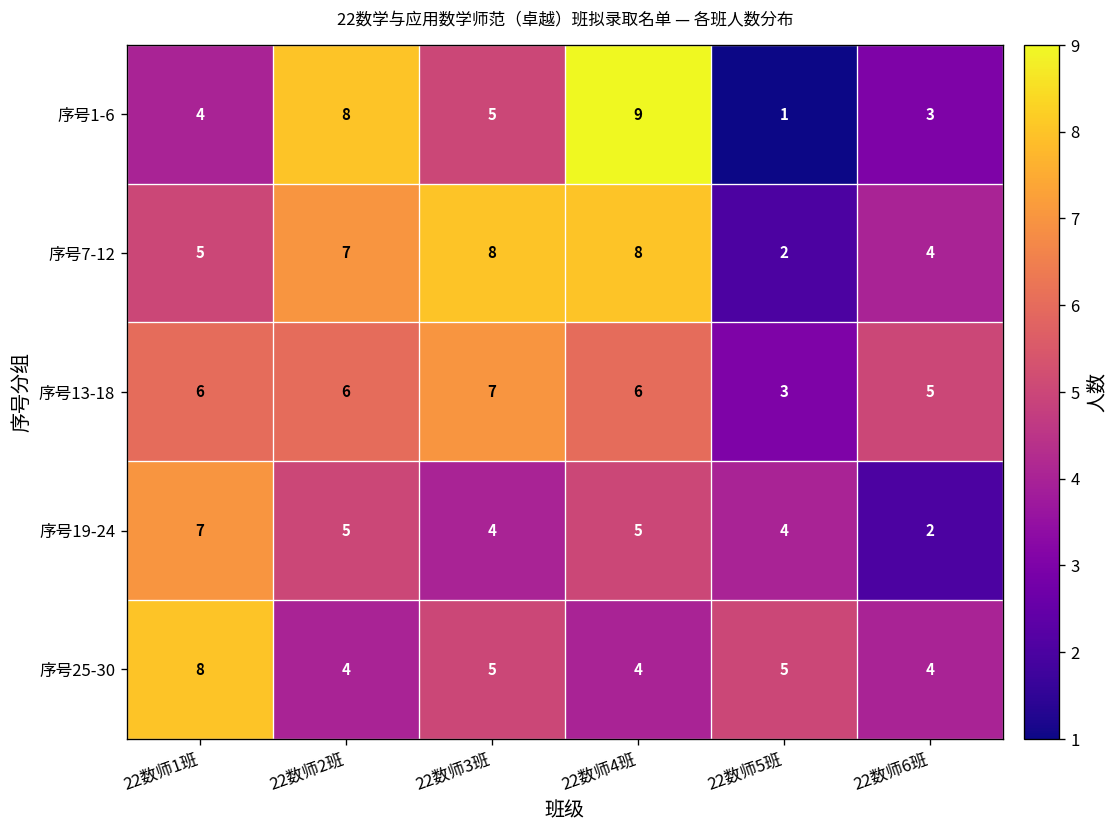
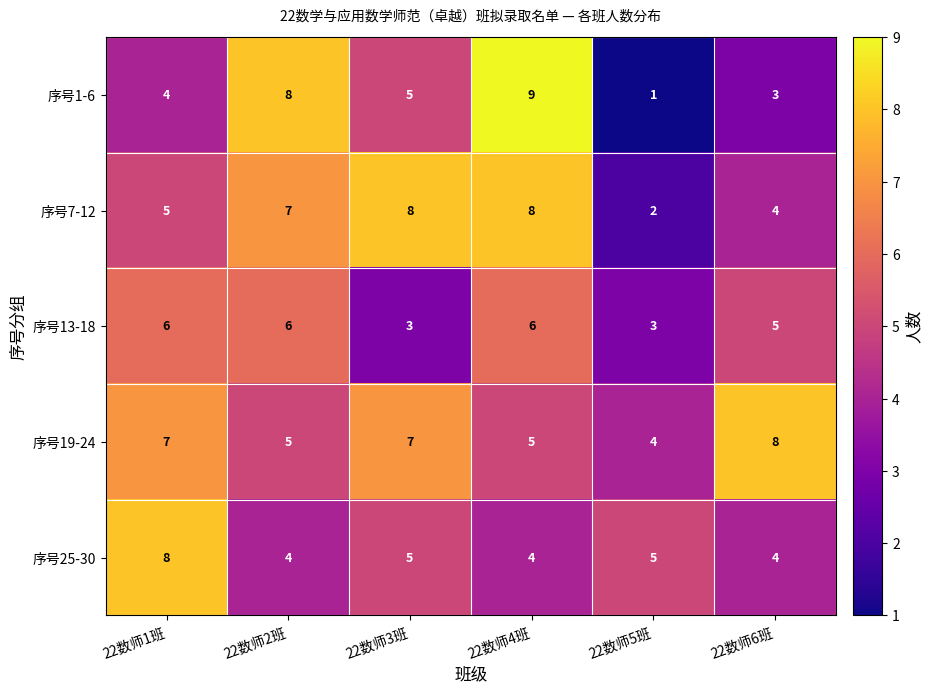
序号13-18, 22数师3班: 7 -> 3
序号19-24, 22数师3班: 4 -> 7
序号19-24, 22数师6班: 2 -> 8
